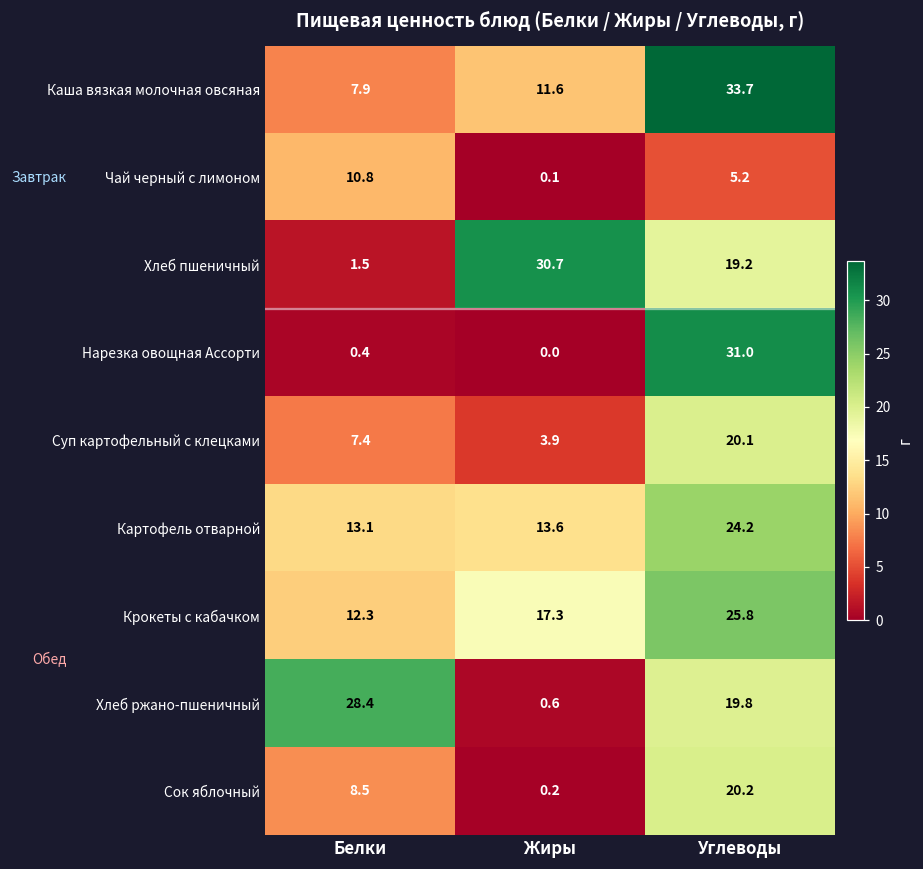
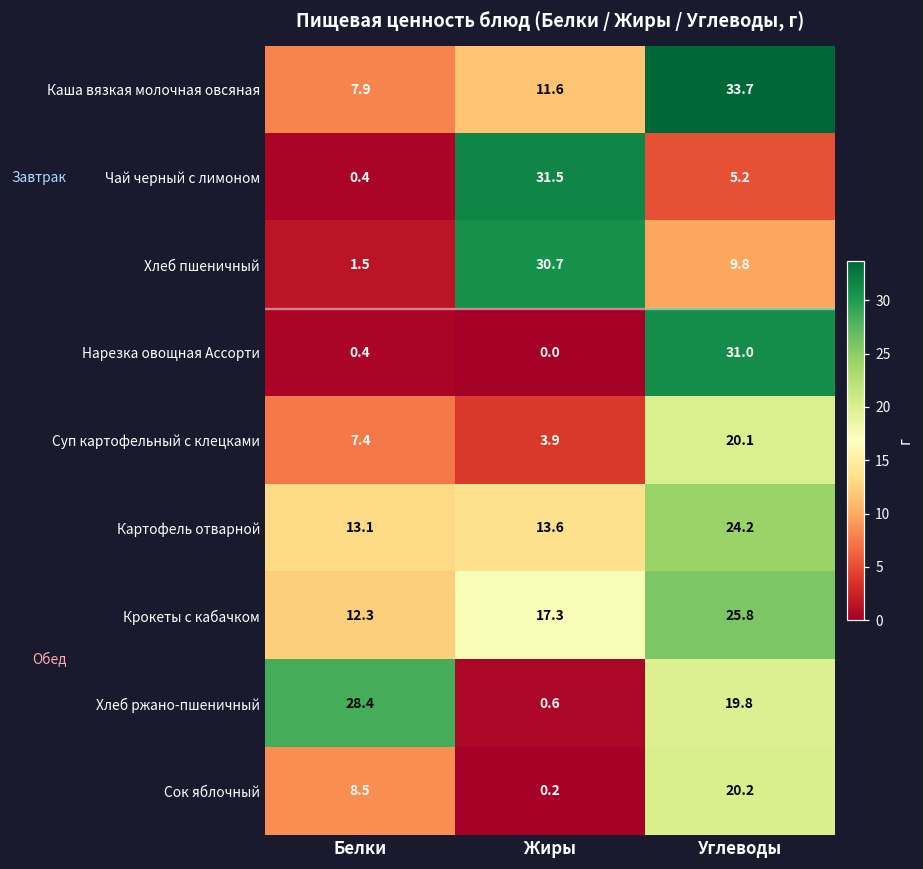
Чай черный с лимоном, Белки: 10.8 -> 0.4
Чай черный с лимоном, Жиры: 0.1 -> 31.5
Хлеб пшеничный, Углеводы: 19.2 -> 9.8
